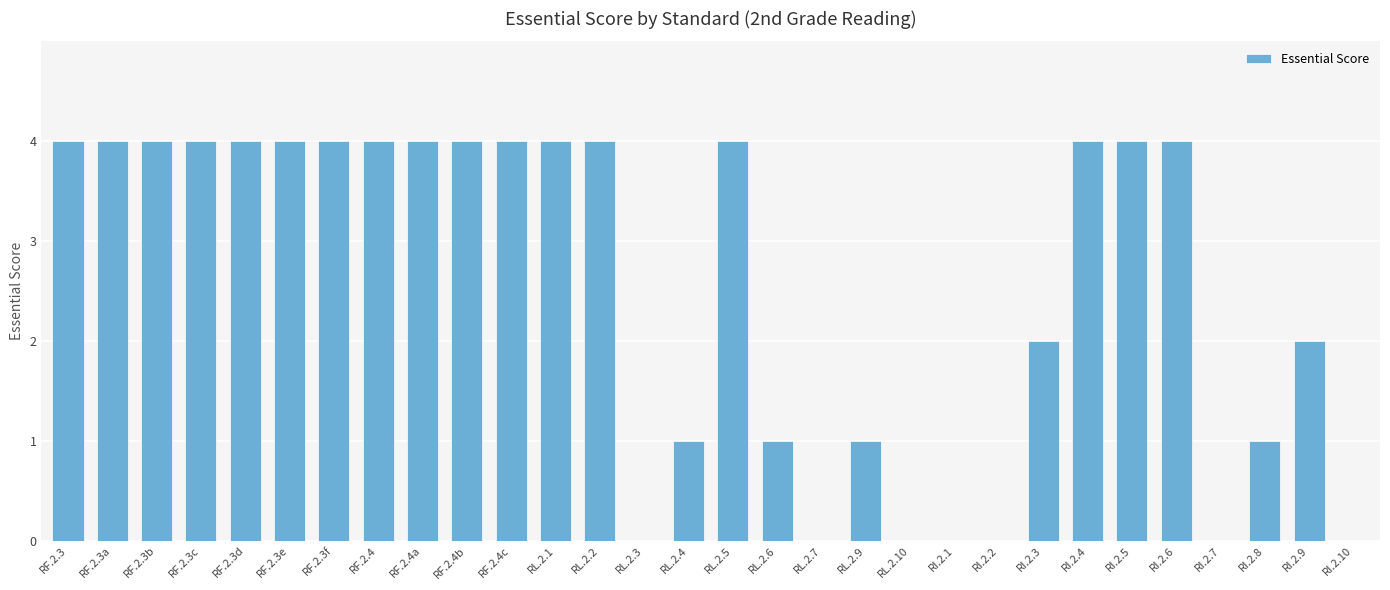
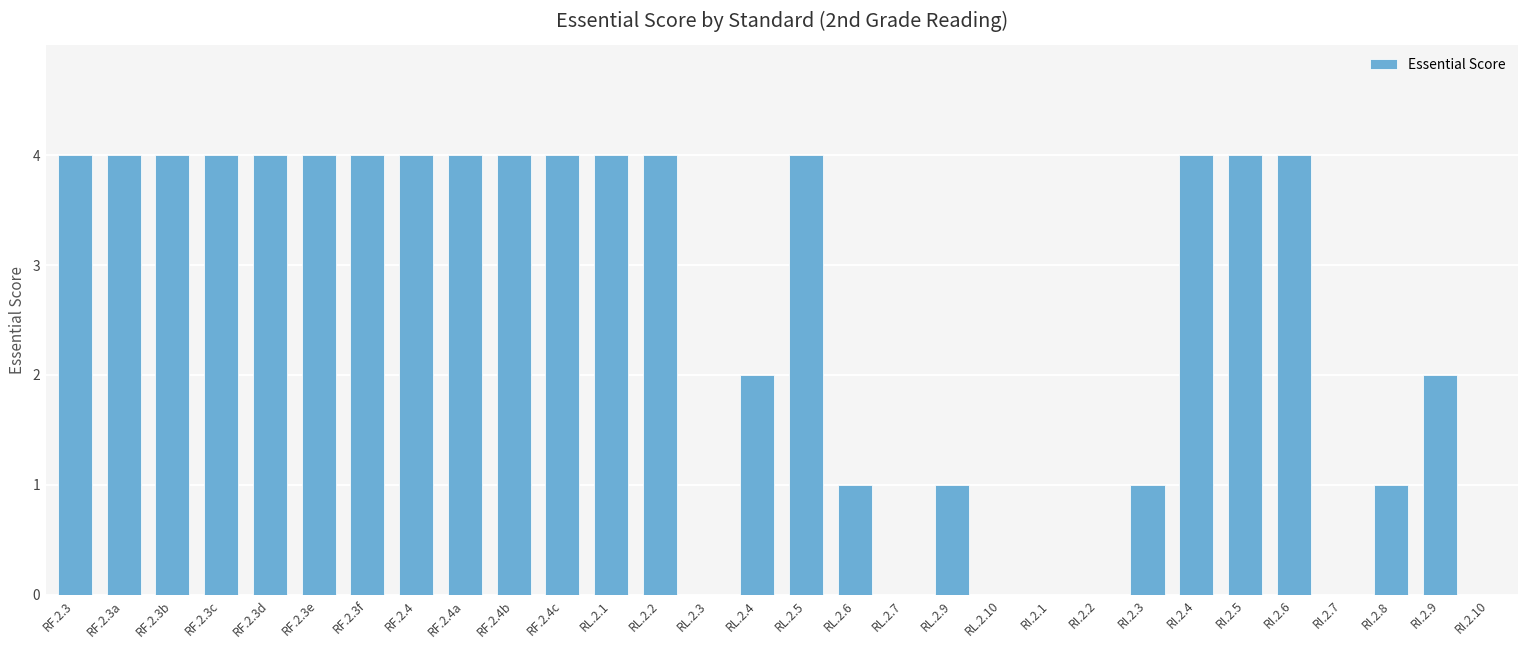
RL.2.4: 1 -> 2
RI.2.3: 2 -> 1
